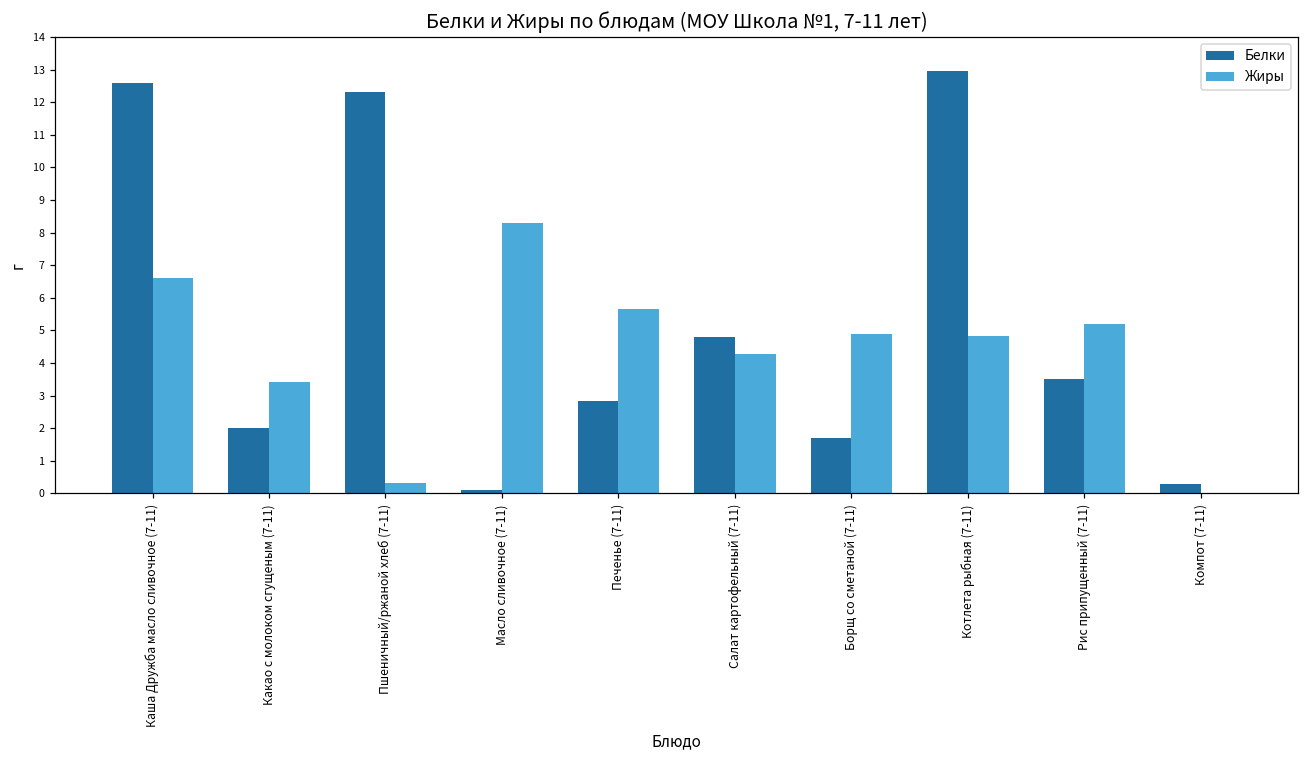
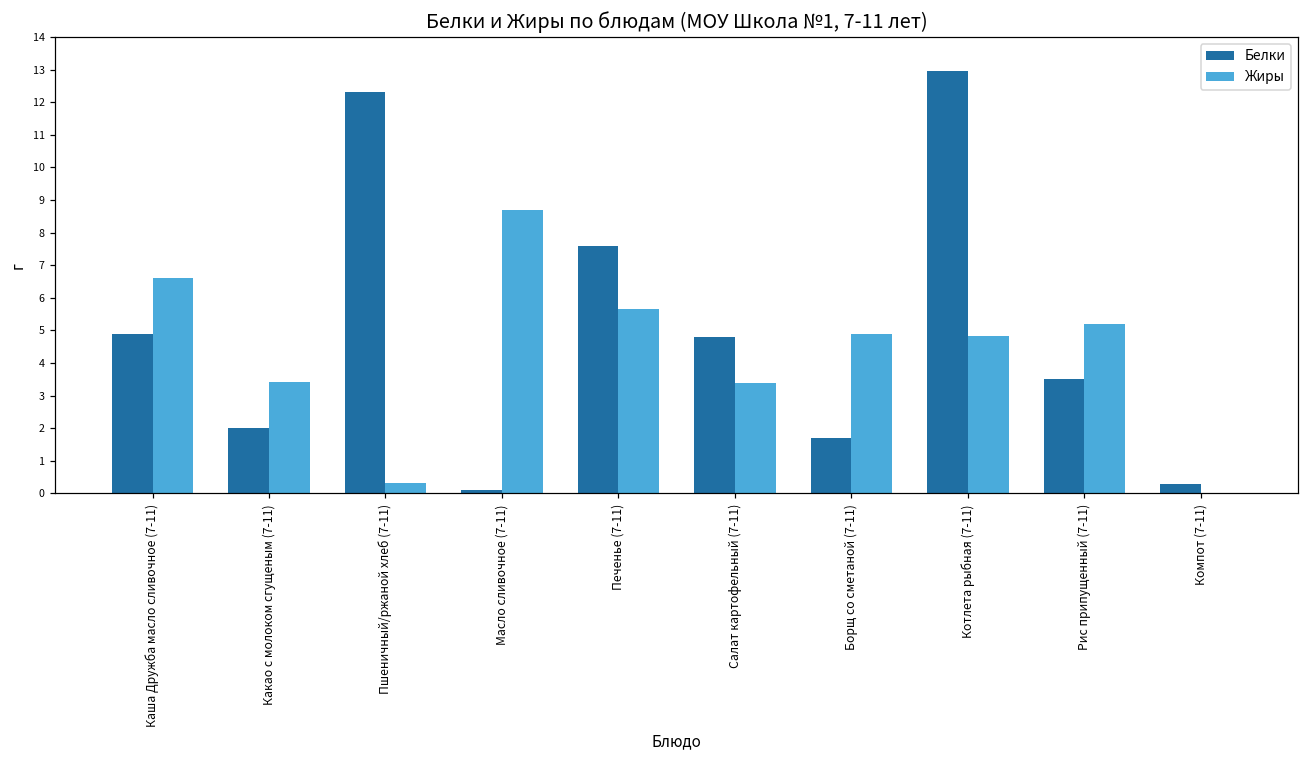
Белки, Каша Дружба масло сливочное (7-11): 12.6 -> 4.9
Жиры, Масло сливочное (7-11): 8.3 -> 8.7
Белки, Печенье (7-11): 2.8 -> 7.6
Жиры, Салат картофельный (7-11): 4.3 -> 3.4
